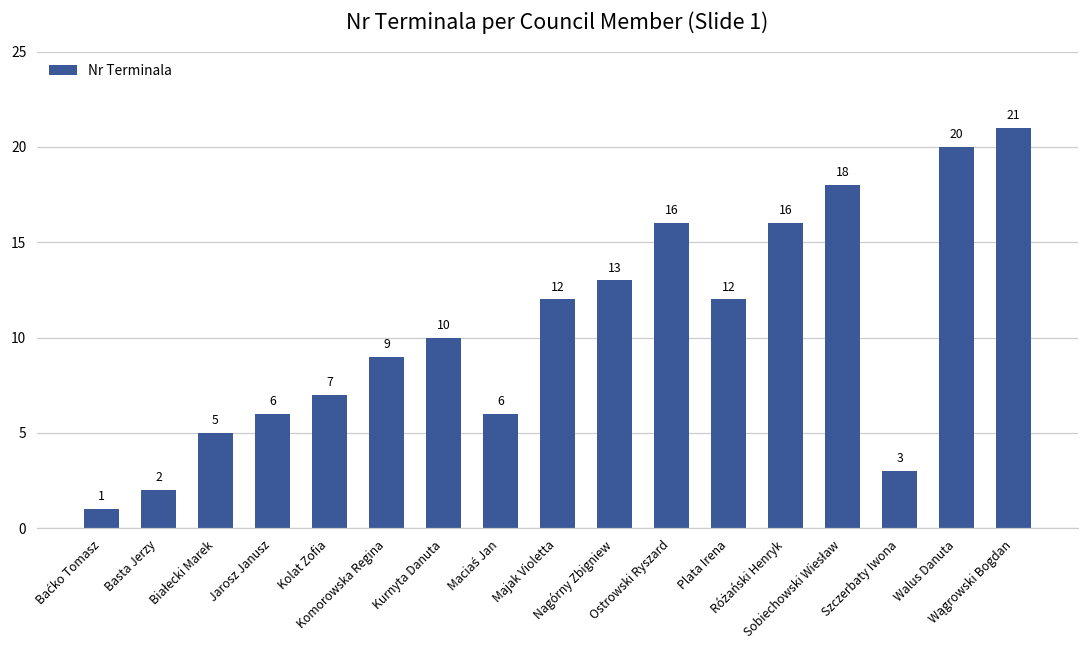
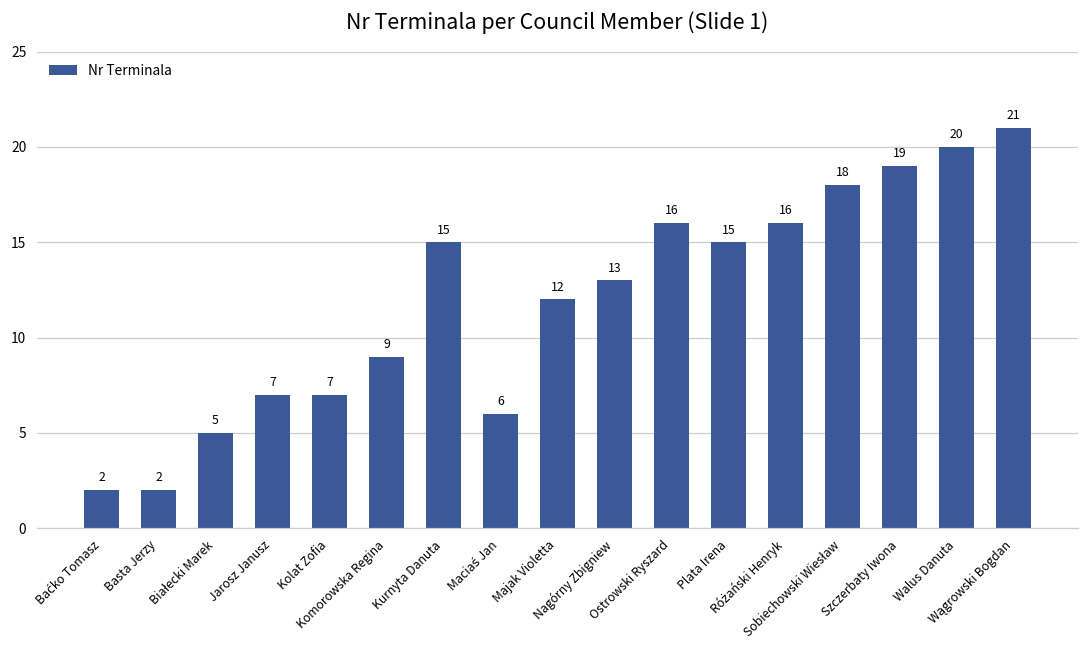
Baćko Tomasz: 1 -> 2
Jarosz Janusz: 6 -> 7
Kurnyta Danuta: 10 -> 15
Plata Irena: 12 -> 15
Szczerbaty Iwona: 3 -> 19
